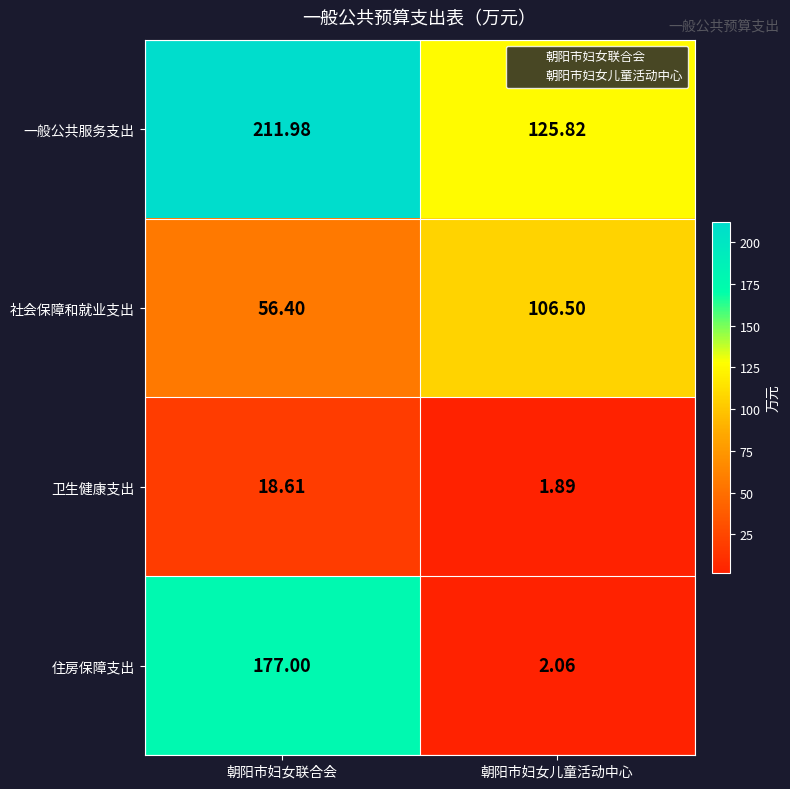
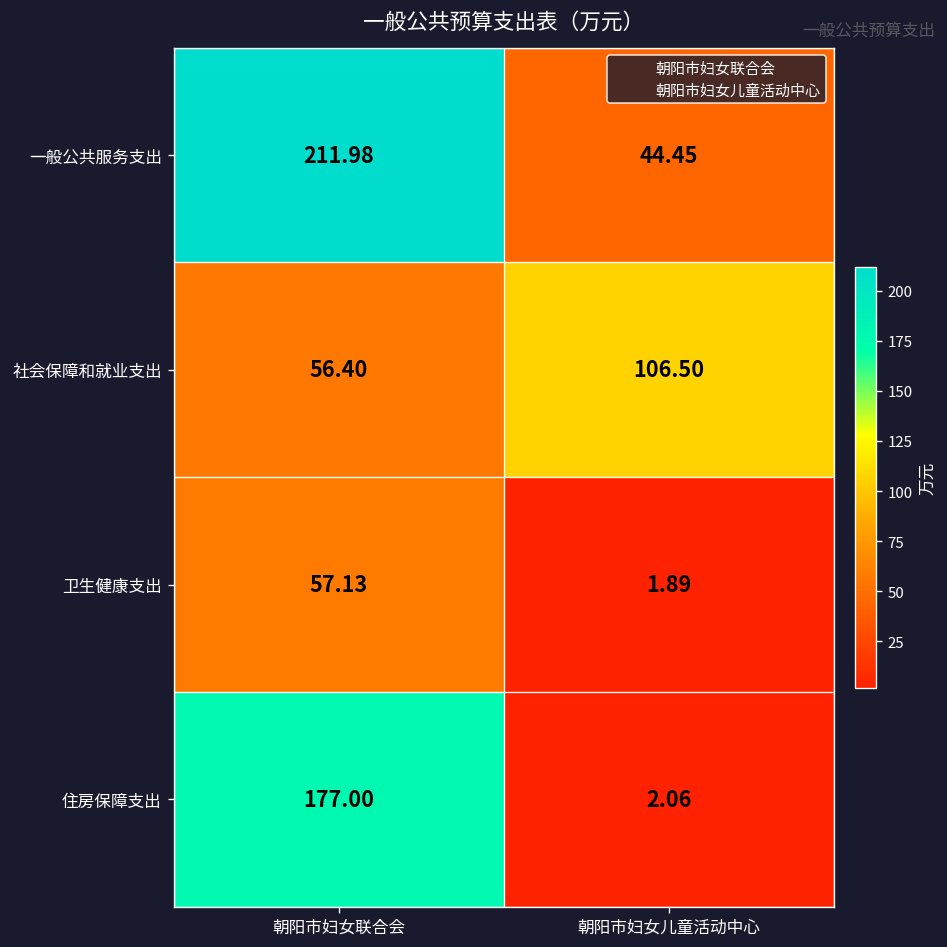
一般公共服务支出, 朝阳市妇女儿童活动中心: 125.82 -> 44.45
卫生健康支出, 朝阳市妇女联合会: 18.61 -> 57.13
